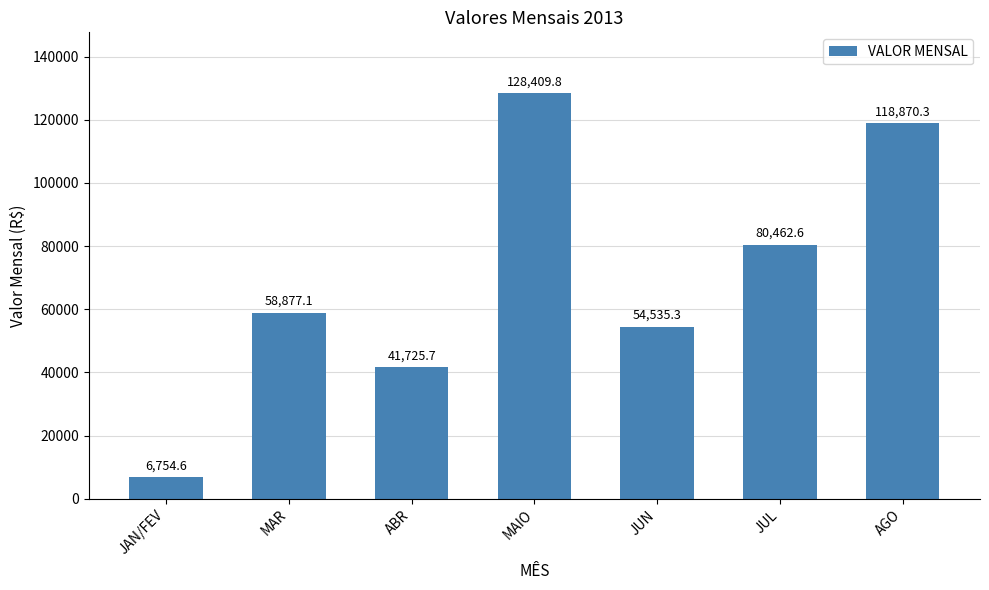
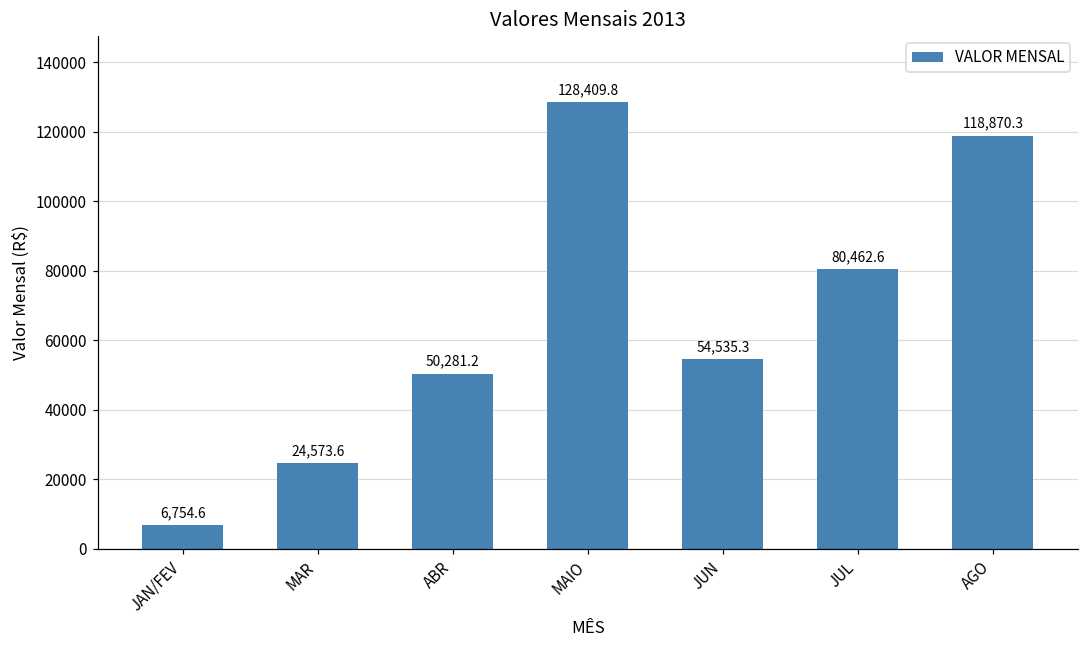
MAR: 58,877.1 -> 24,573.6
ABR: 41,725.7 -> 50,281.2
